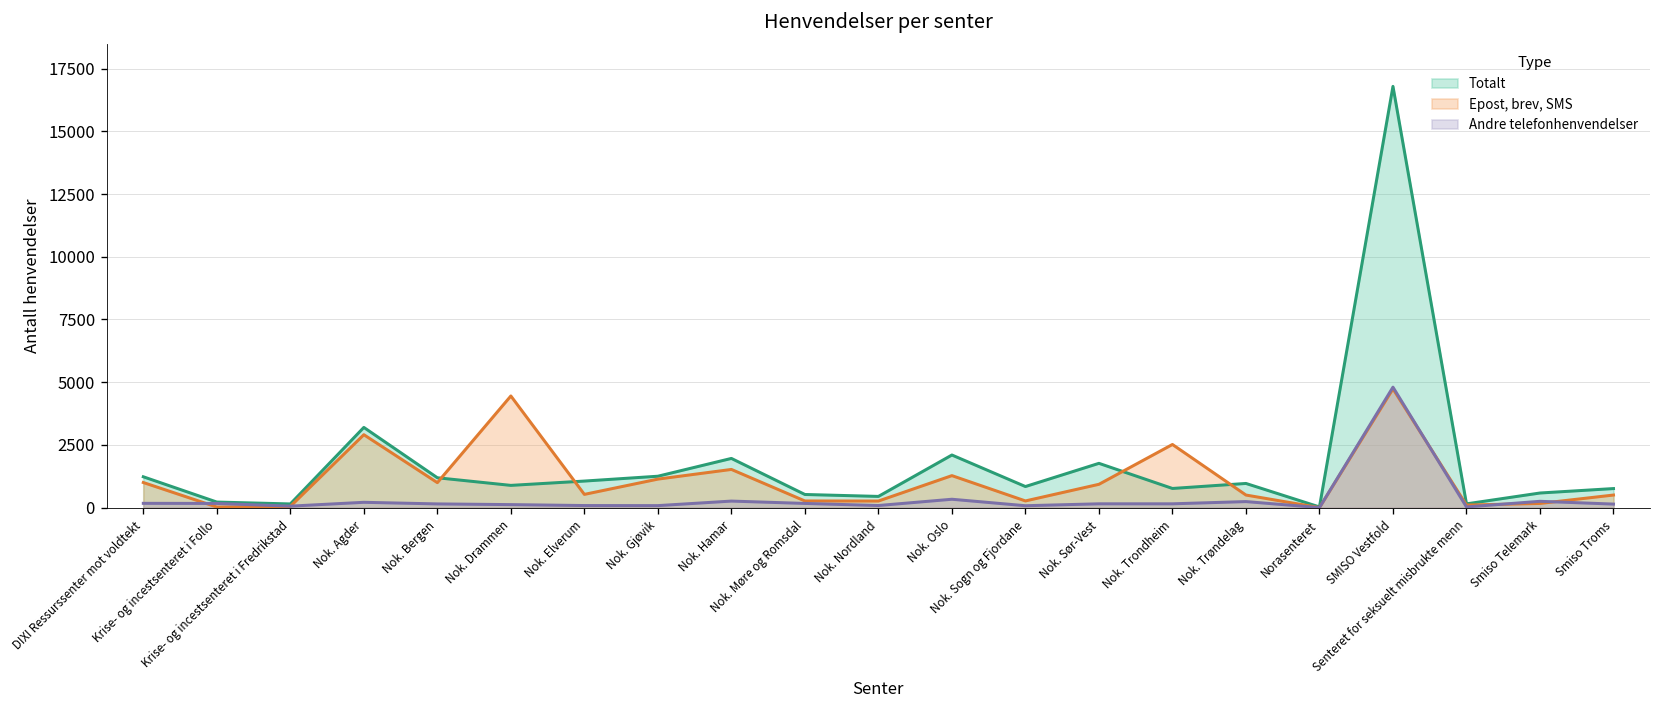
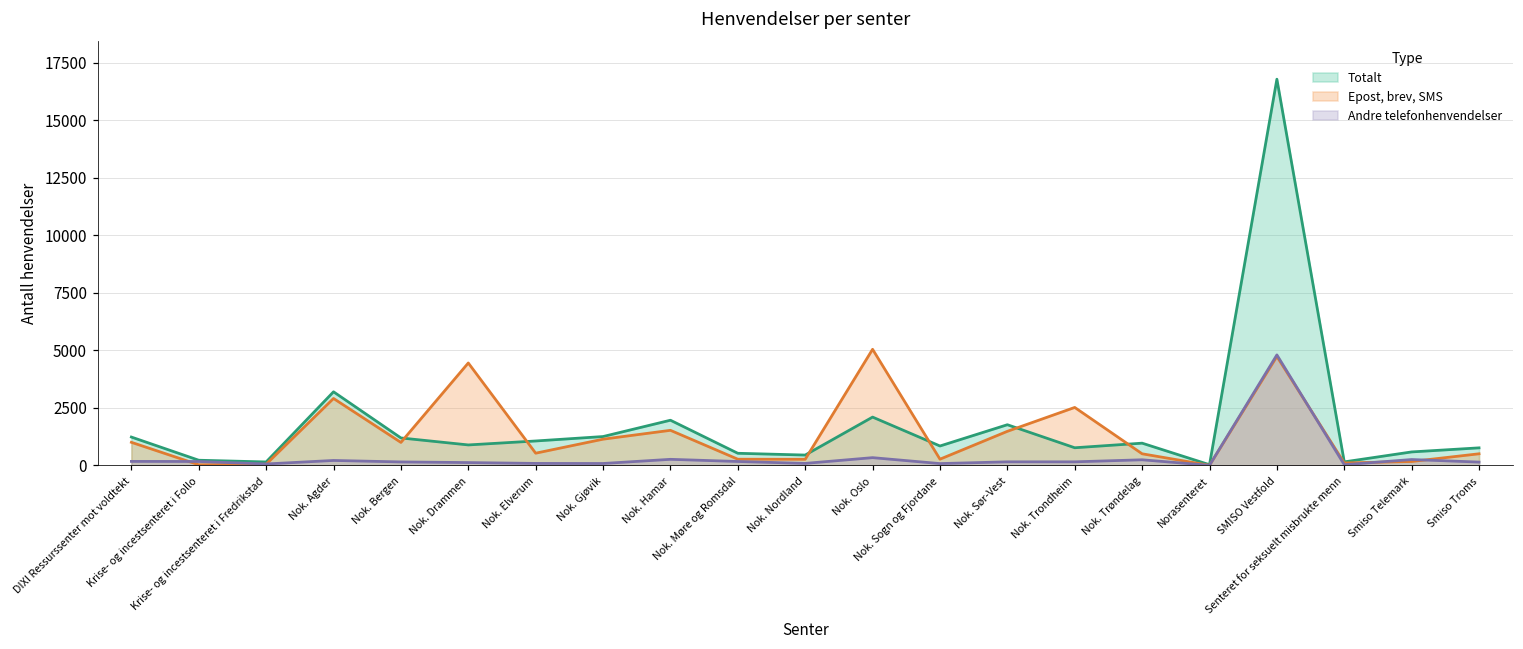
Epost, brev, SMS, Nok. Oslo: 1300 -> 5000
Epost, brev, SMS, Nok. Sør-Vest: 900 -> 1500
